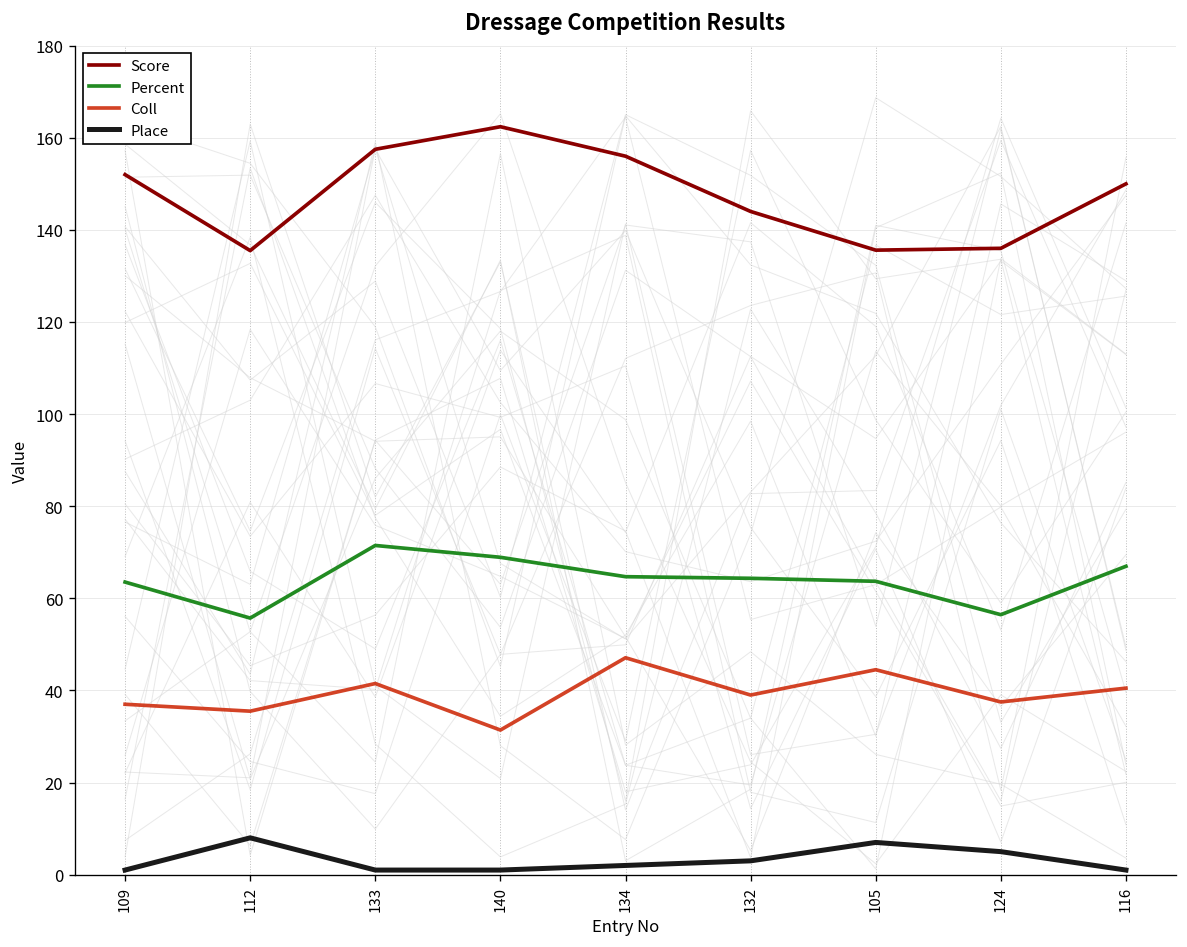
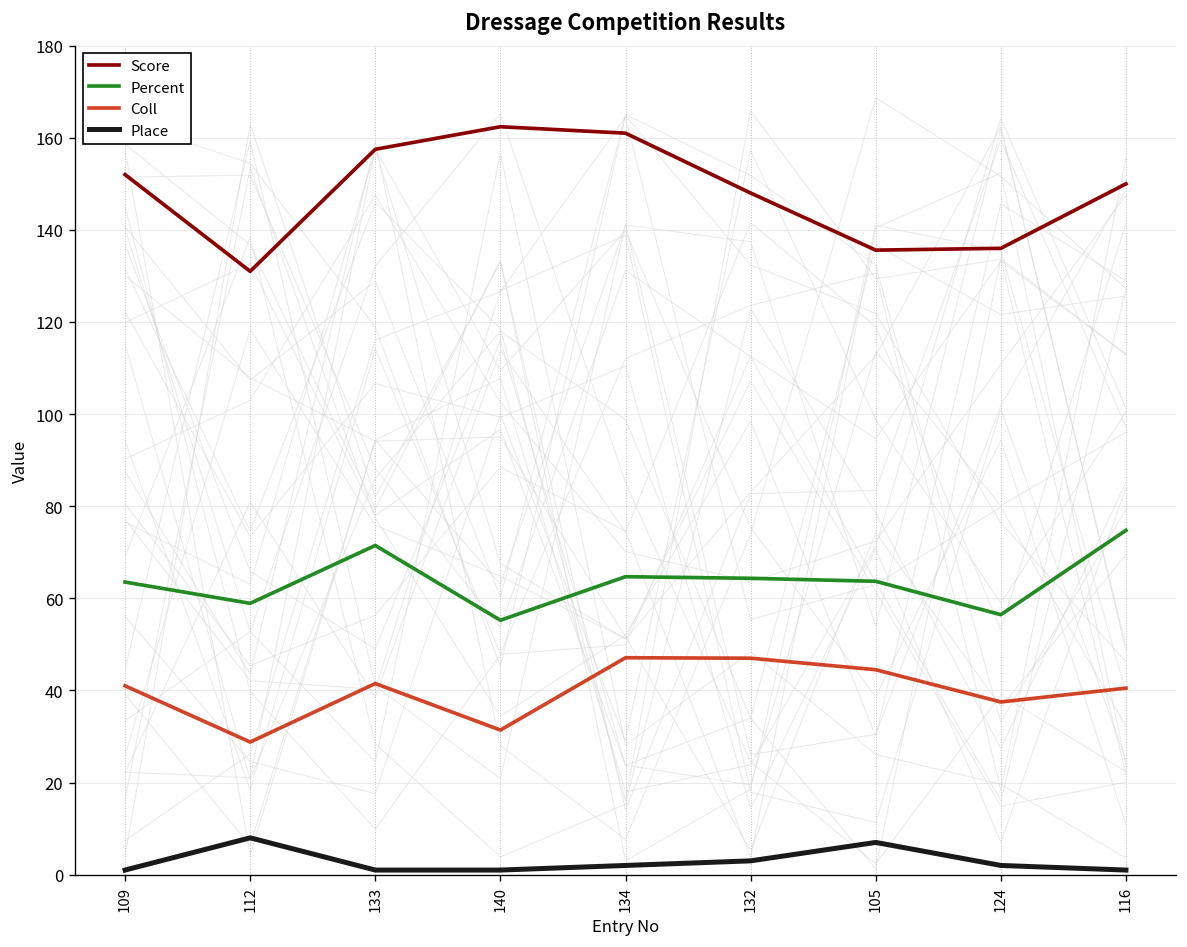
Coll, 109: 37 -> 41
Score, 112: 136 -> 131
Percent, 112: 56 -> 59
Coll, 112: 36 -> 29
Percent, 140: 69 -> 55
Score, 134: 156 -> 161
Score, 132: 144 -> 148
Coll, 132: 39 -> 47
Place, 124: 5 -> 2
Percent, 116: 67 -> 75
